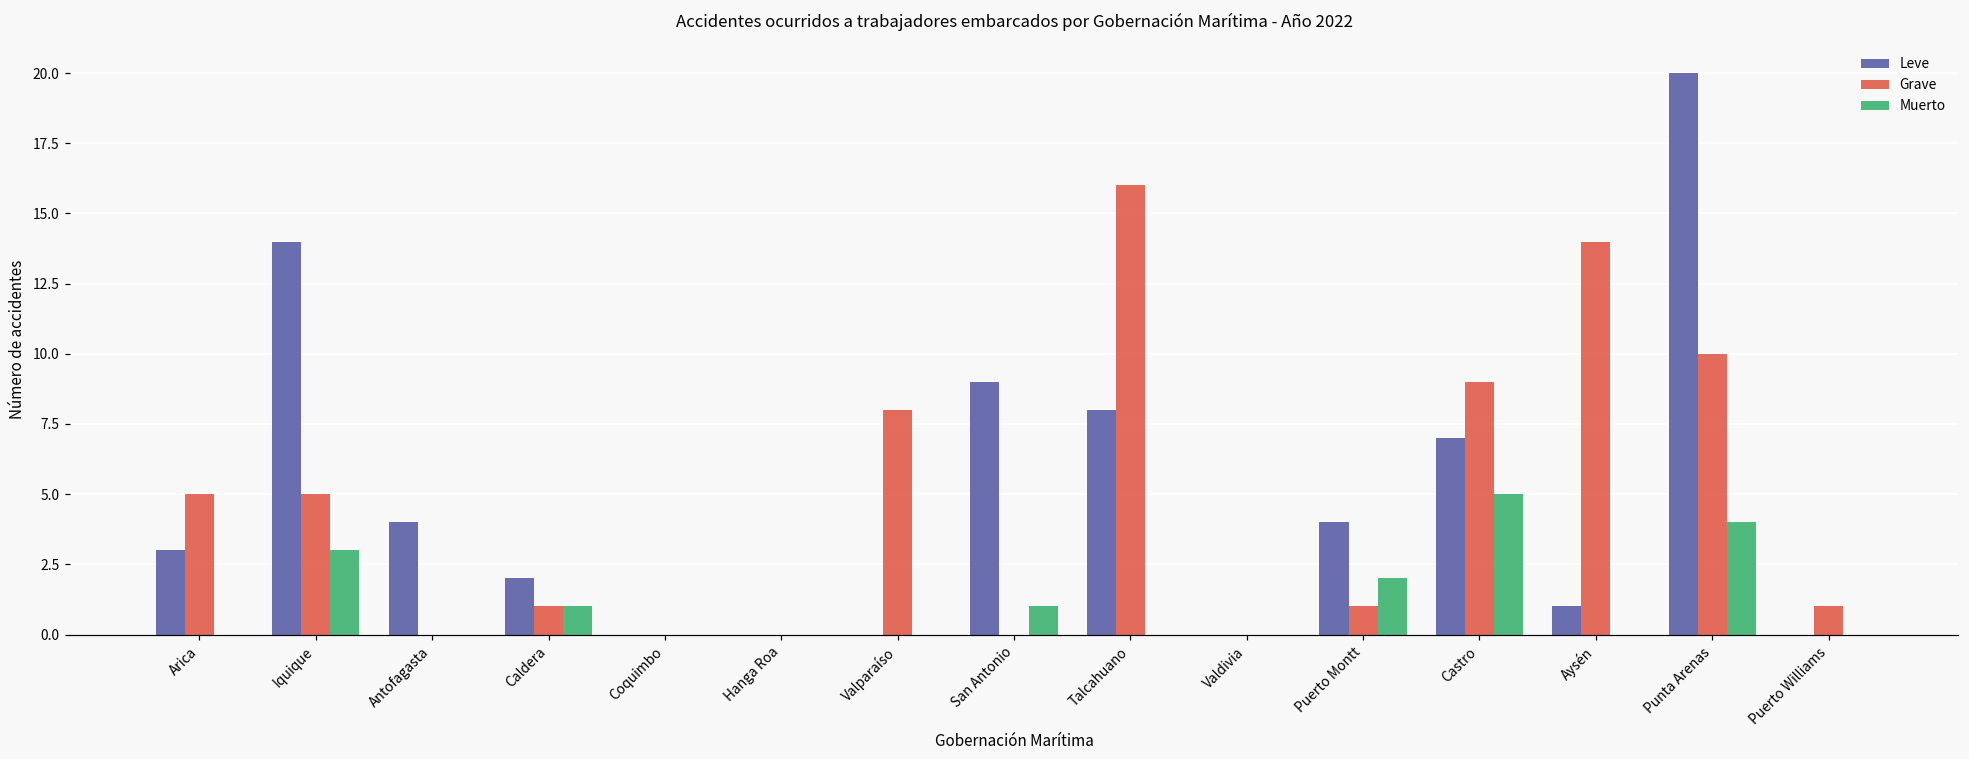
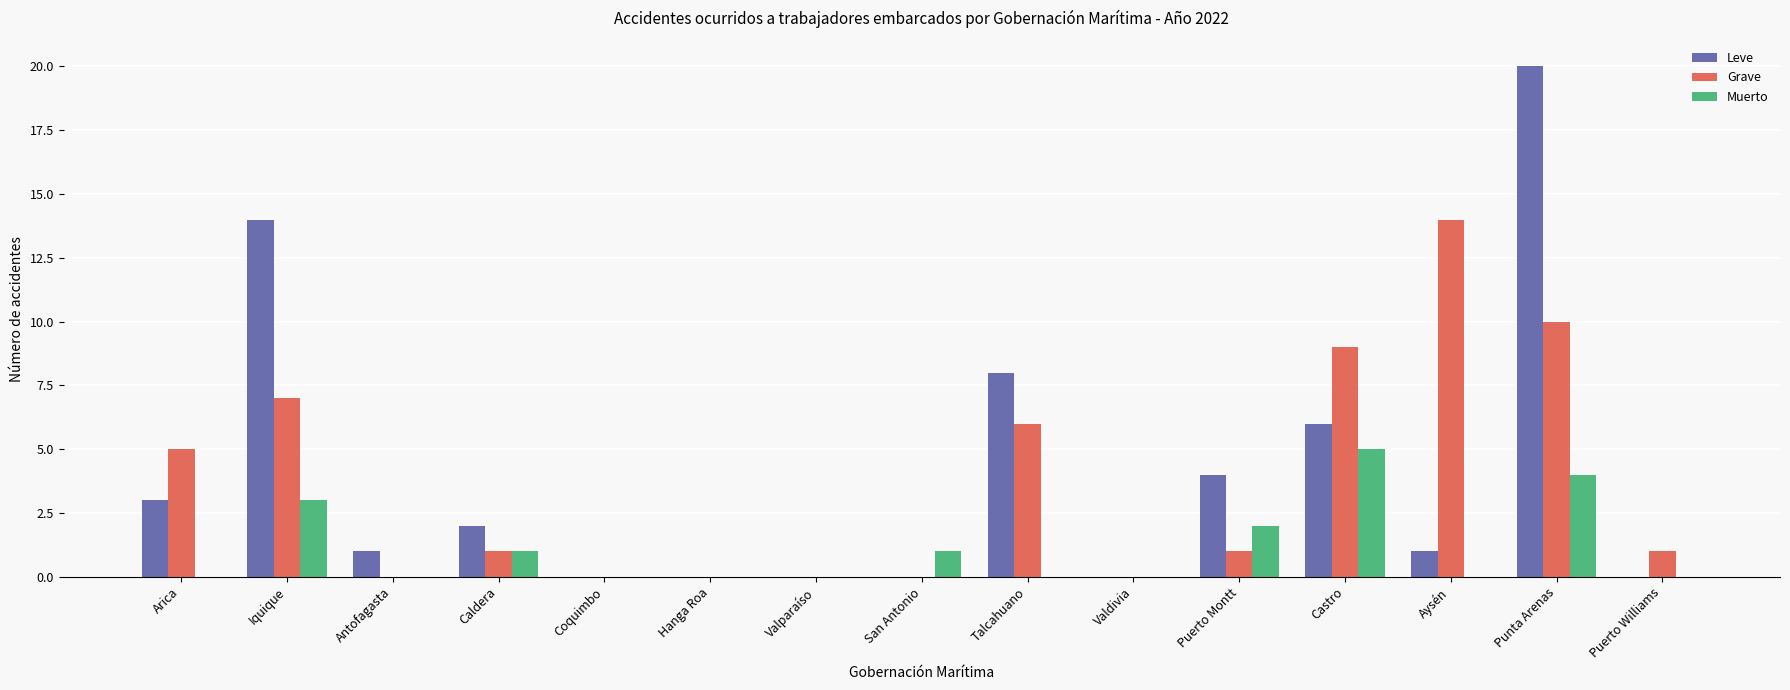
Grave, Iquique: 5 -> 7
Leve, Antofagasta: 4 -> 1
Grave, Valparaíso: 8 -> 0
Leve, San Antonio: 9 -> 0
Grave, Talcahuano: 16 -> 6
Leve, Castro: 7 -> 6
